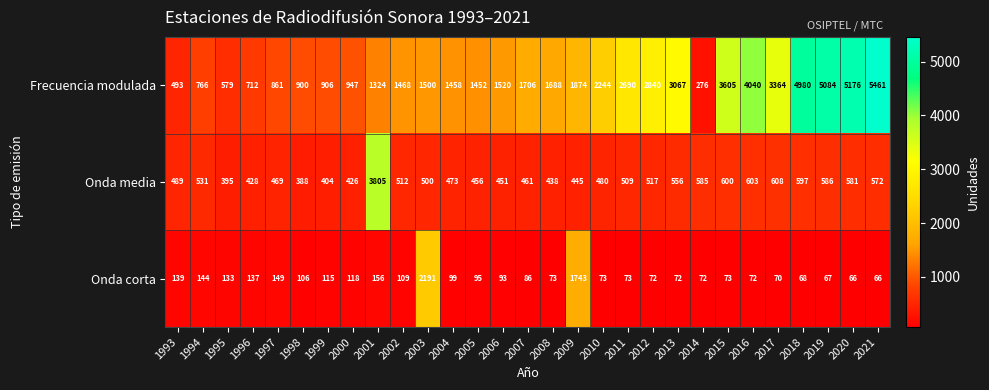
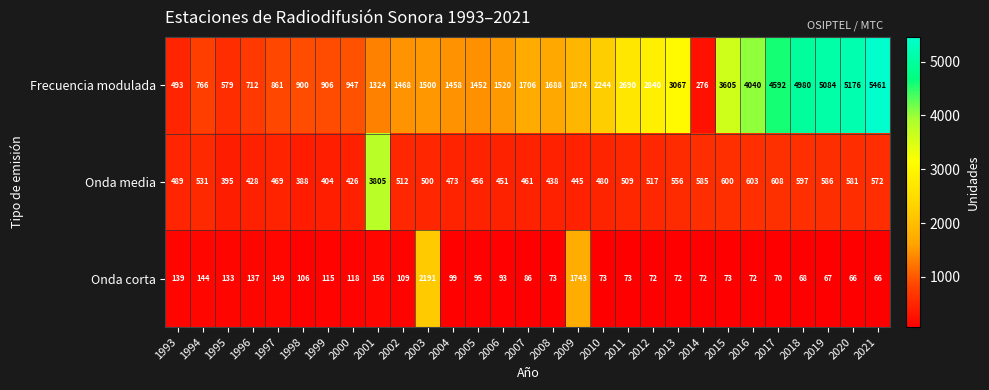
Frecuencia modulada, 2017: 3364 -> 4592
